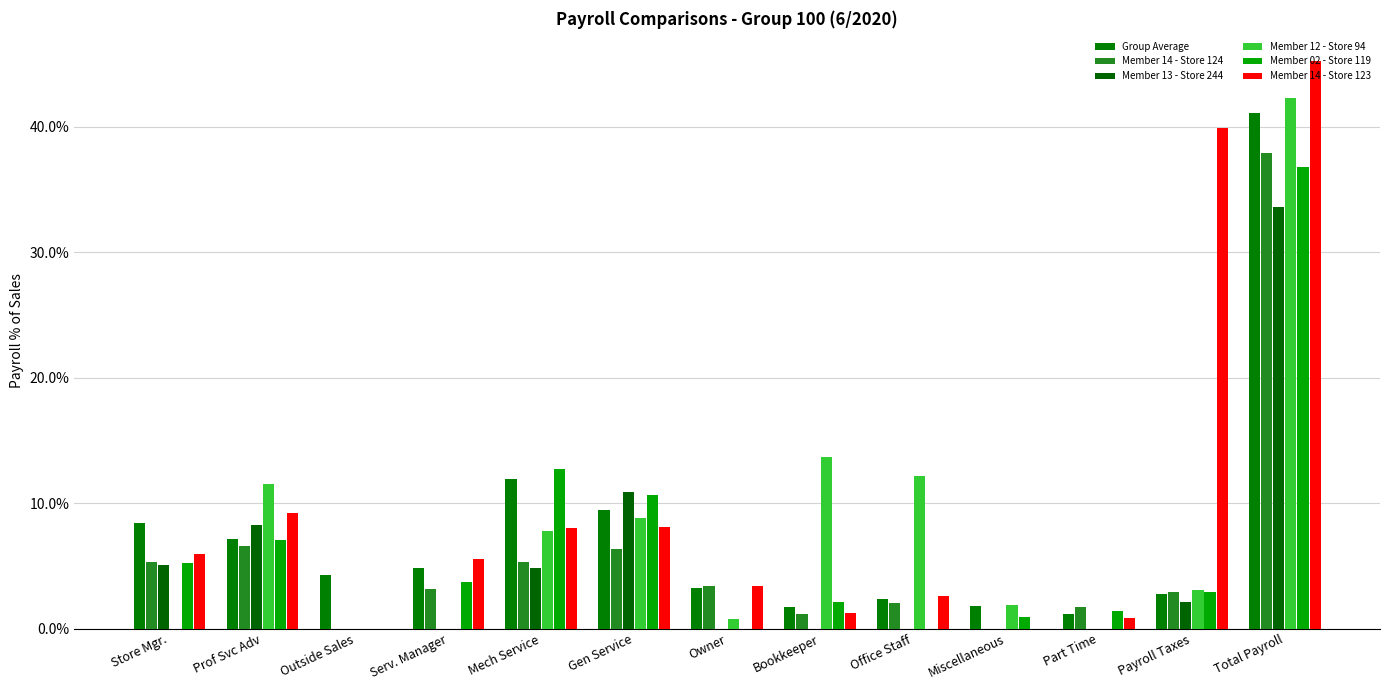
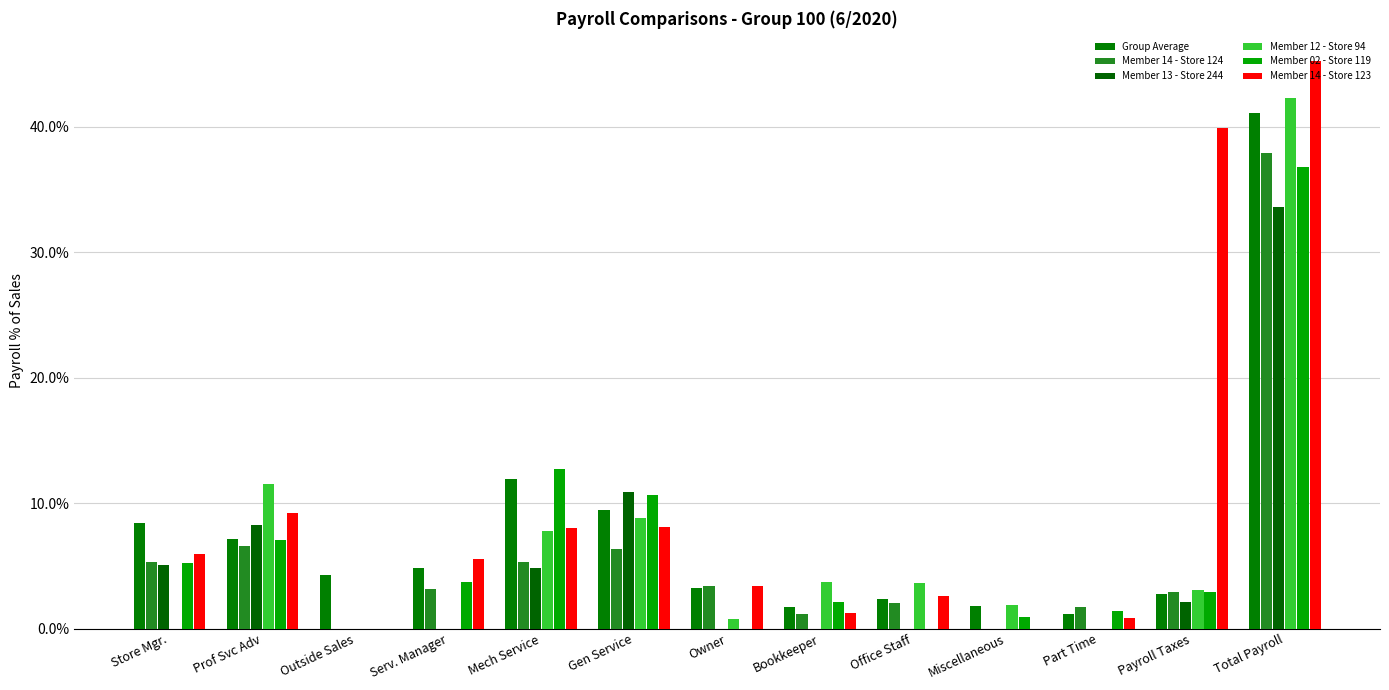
Member 12 - Store 94, Bookkeeper: 13.7% -> 3.7%
Member 12 - Store 94, Office Staff: 12.1% -> 3.7%
